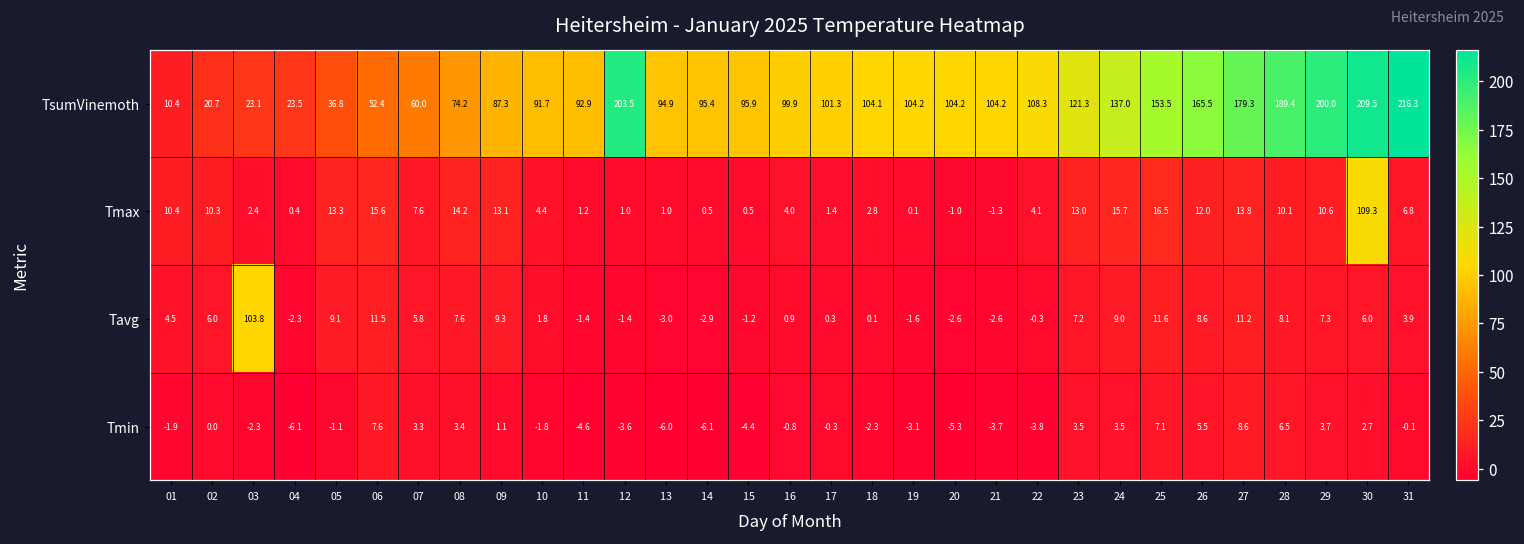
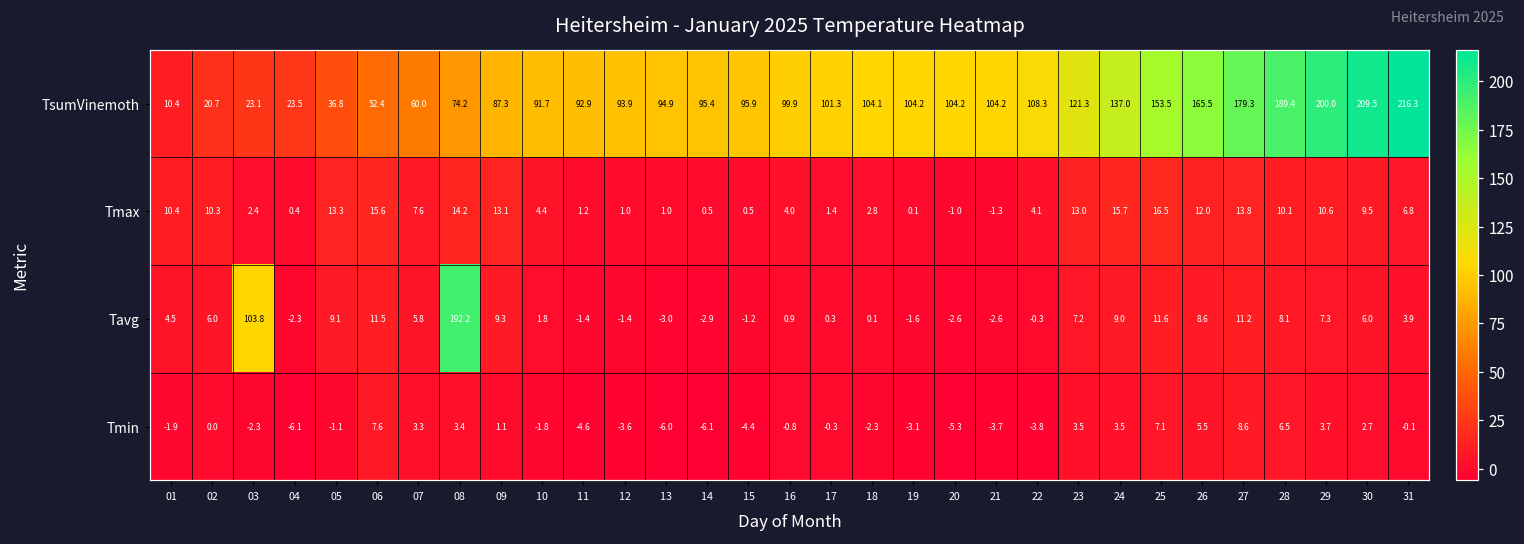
TsumVinemoth, 12: 203.5 -> 93.9
Tmax, 30: 109.3 -> 9.5
Tavg, 08: 7.6 -> 192.2
